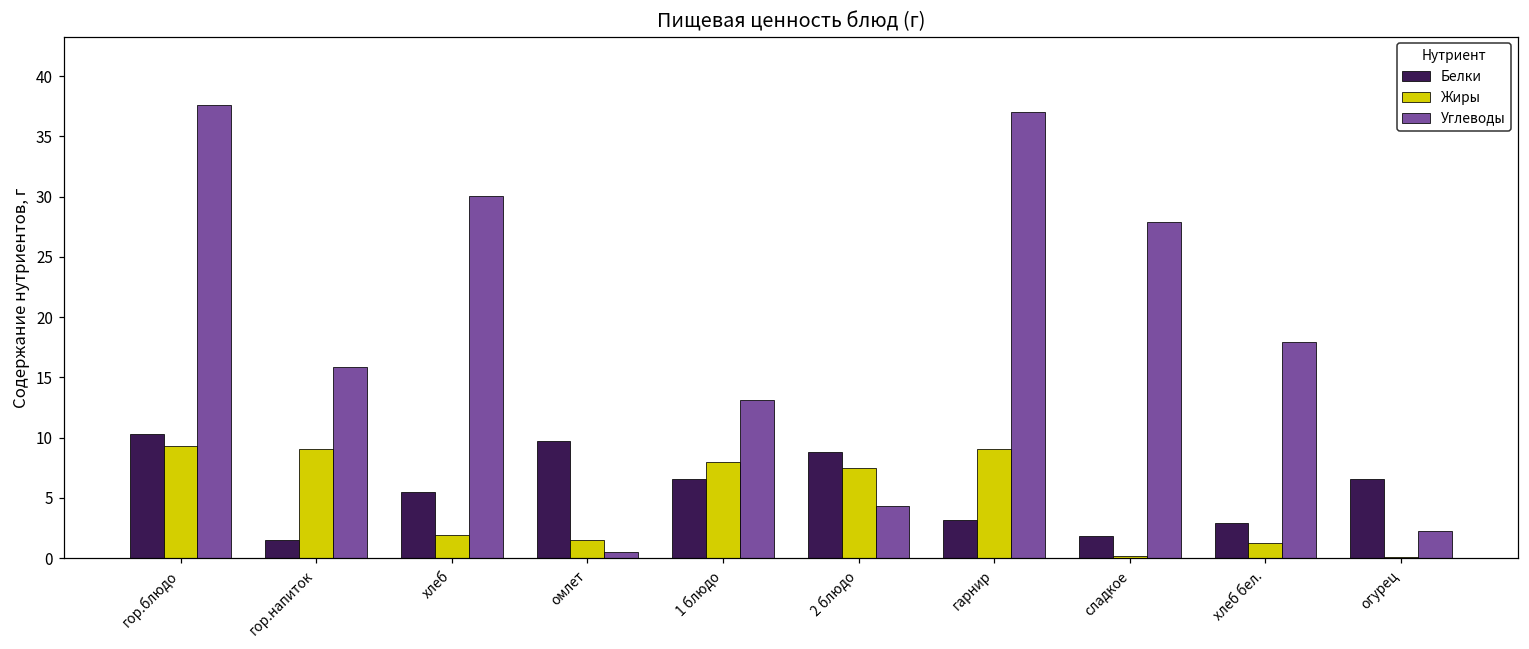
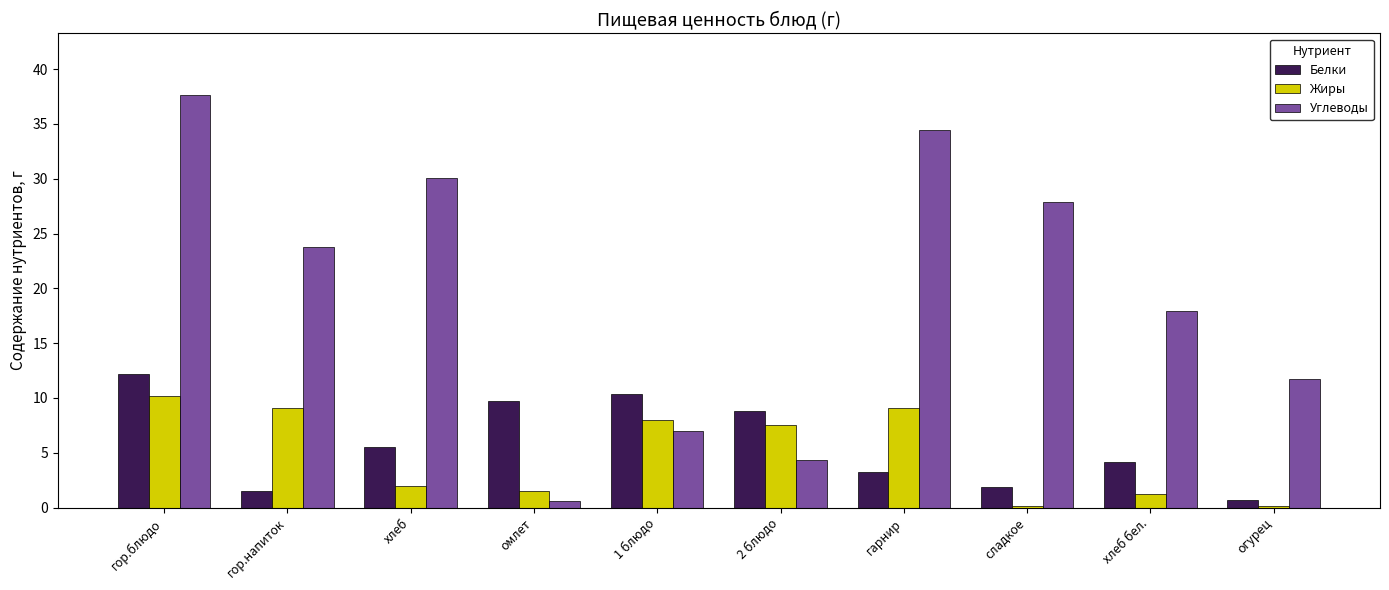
Белки, гор.блюдо: 10.3 -> 12.1
Жиры, гор.блюдо: 9.3 -> 10.2
Углеводы, гор.напиток: 15.9 -> 23.8
Белки, 1 блюдо: 6.6 -> 10.4
Углеводы, 1 блюдо: 13.1 -> 7.0
Углеводы, гарнир: 37.1 -> 34.5
Белки, хлеб бел.: 2.9 -> 4.1
Белки, огурец: 6.6 -> 0.7
Углеводы, огурец: 2.3 -> 11.7
